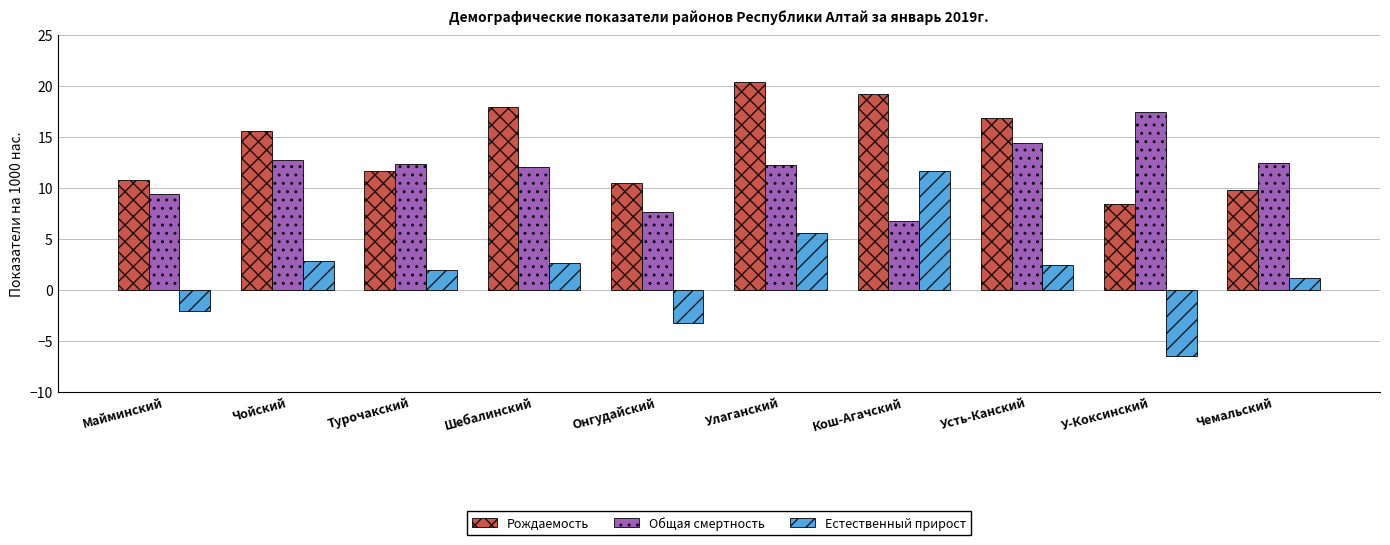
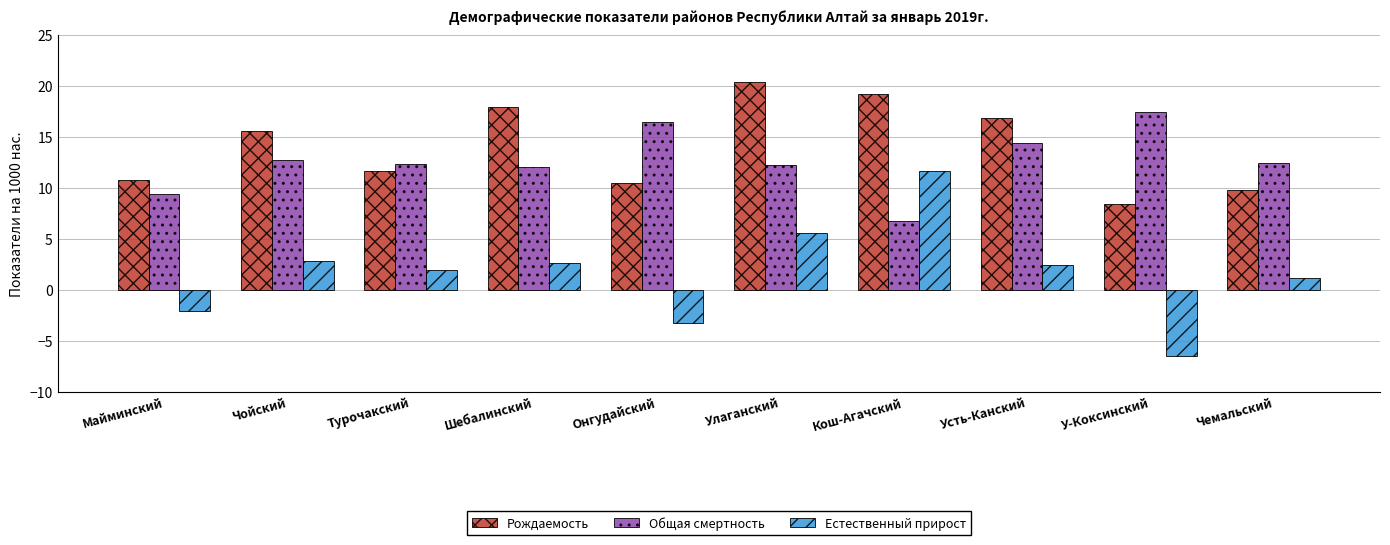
Общая смертность, Онгудайский: 7.6 -> 16.5
